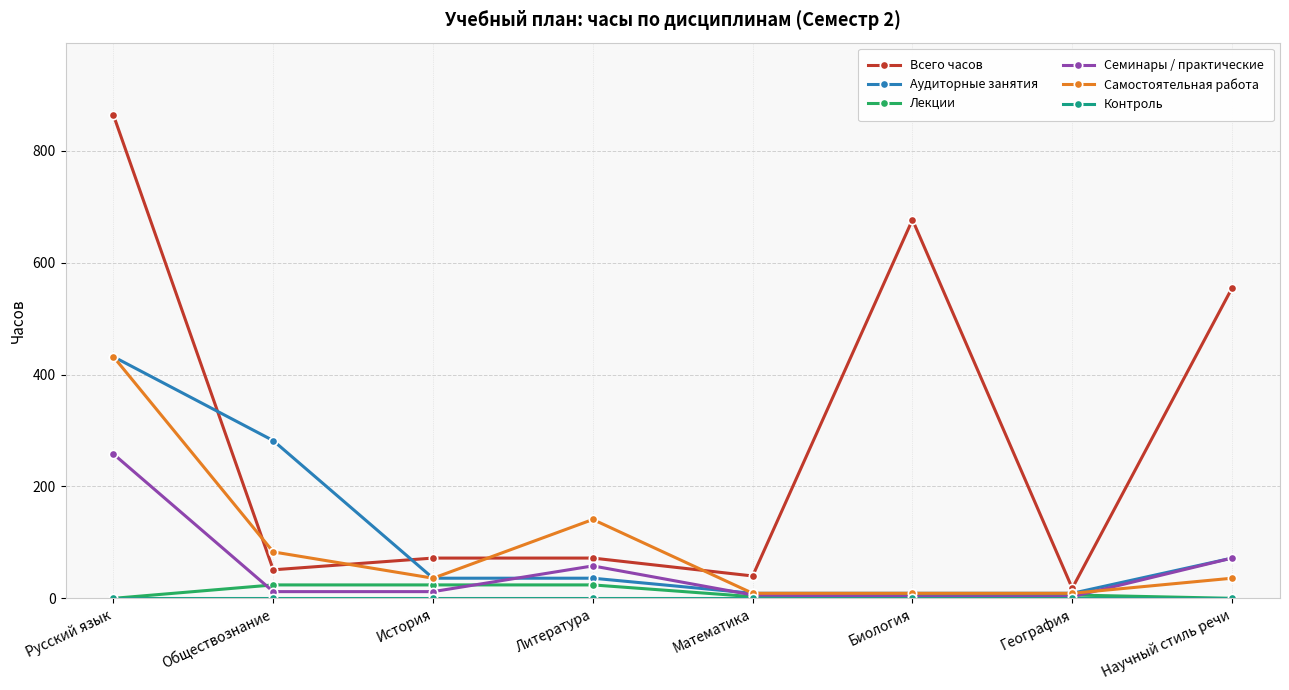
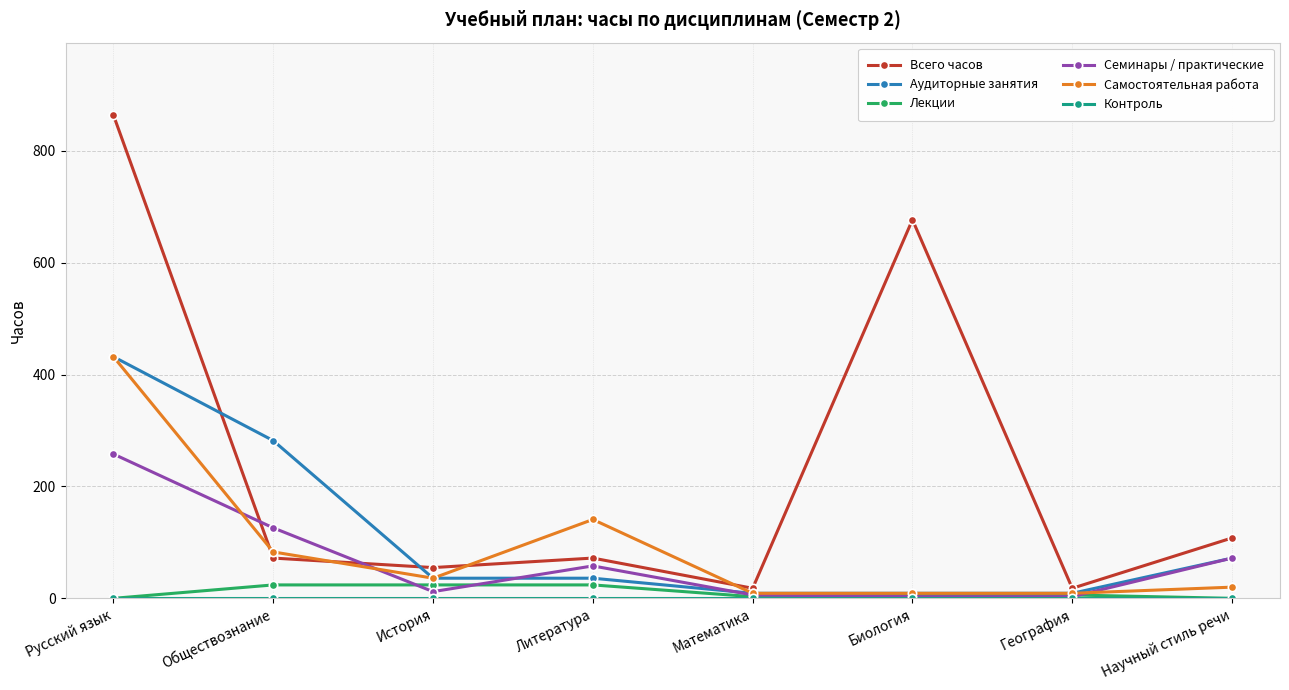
Всего часов, Обществознание: 50 -> 70
Семинары / практические, Обществознание: 10 -> 130
Всего часов, История: 70 -> 60
Всего часов, Математика: 40 -> 20
Всего часов, Научный стиль речи: 560 -> 110
Самостоятельная работа, Научный стиль речи: 40 -> 20
